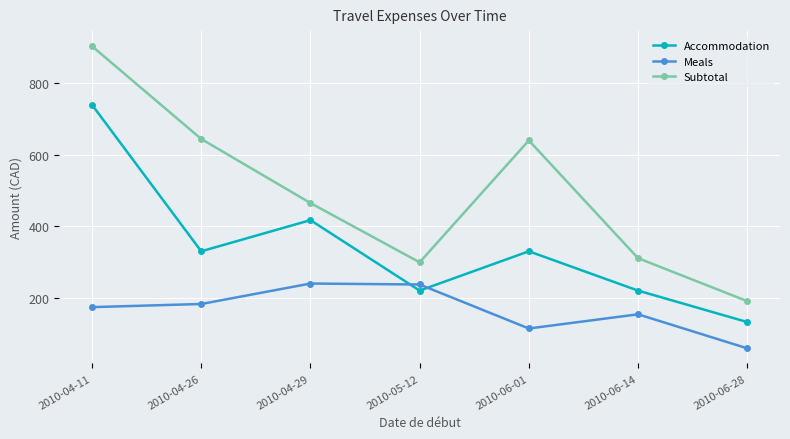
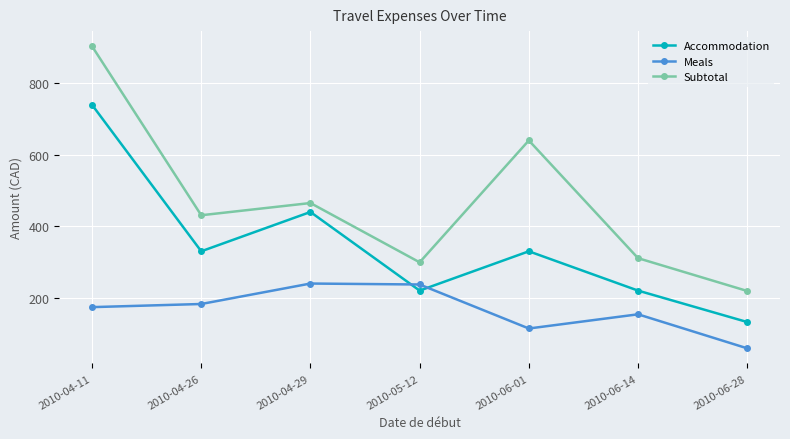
Subtotal, 2010-04-26: 640 -> 430
Accommodation, 2010-04-29: 420 -> 440
Subtotal, 2010-06-28: 190 -> 220
